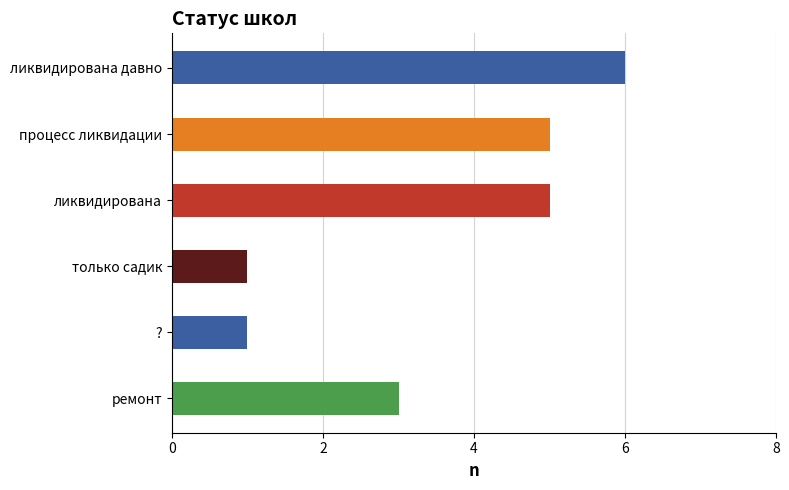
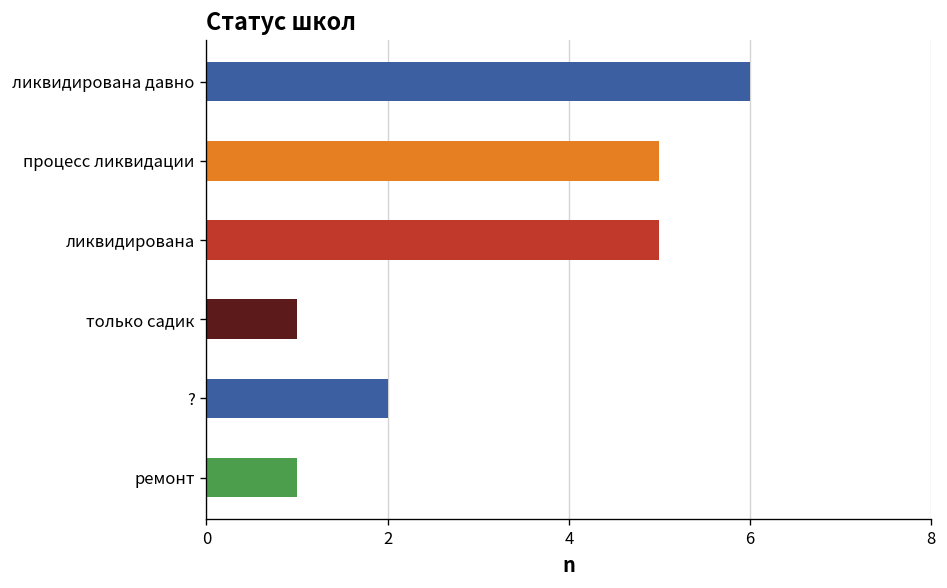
?: 1 -> 2
ремонт: 3 -> 1
